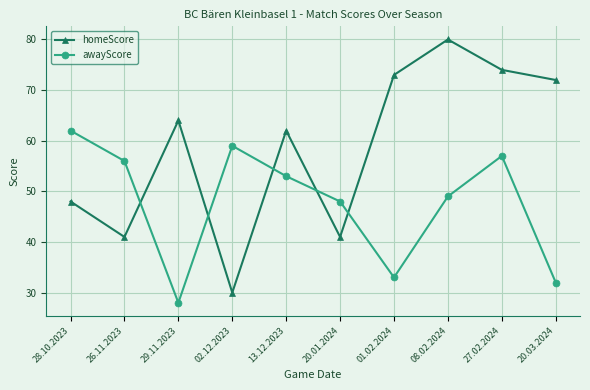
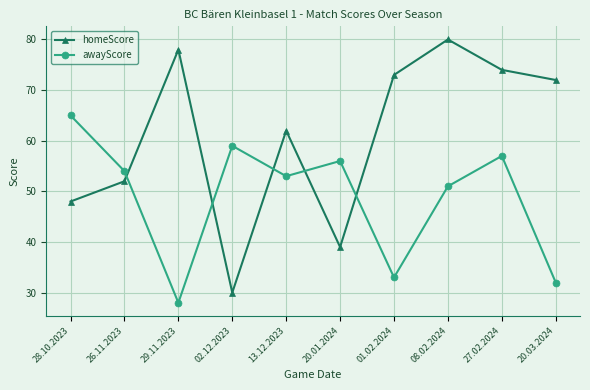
awayScore, 28.10.2023: 62 -> 65
homeScore, 26.11.2023: 41 -> 52
awayScore, 26.11.2023: 56 -> 54
homeScore, 29.11.2023: 64 -> 78
homeScore, 20.01.2024: 41 -> 39
awayScore, 20.01.2024: 48 -> 56
awayScore, 08.02.2024: 49 -> 51
